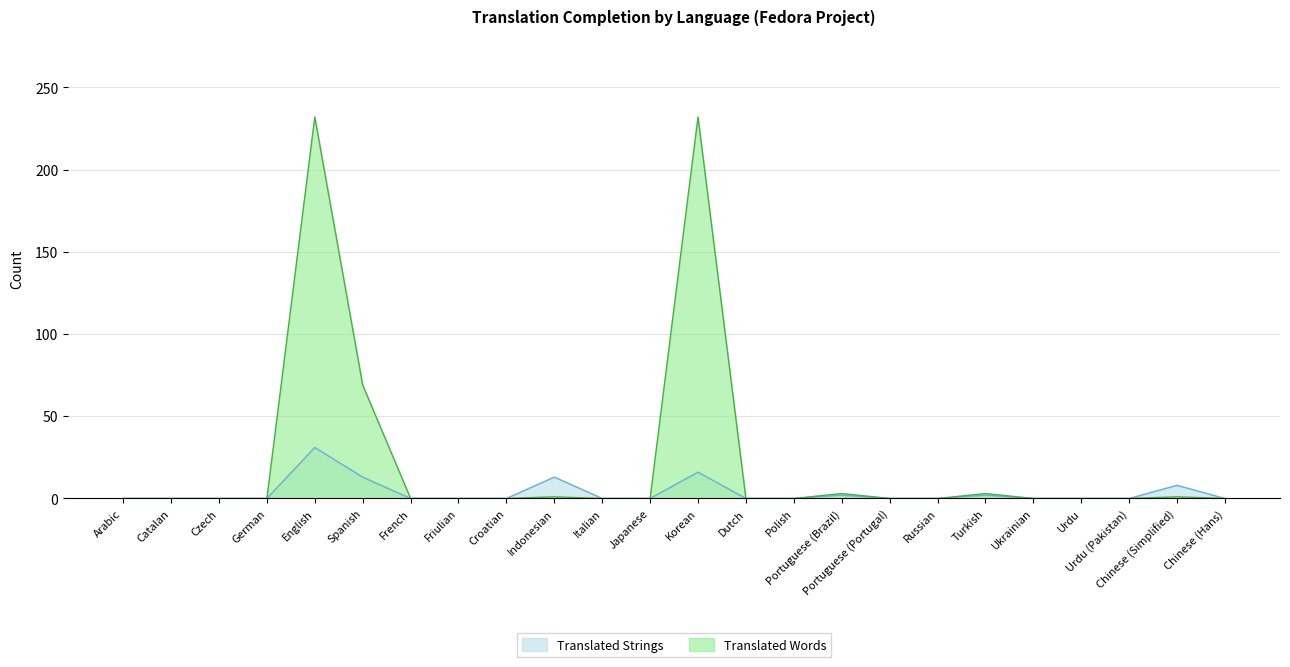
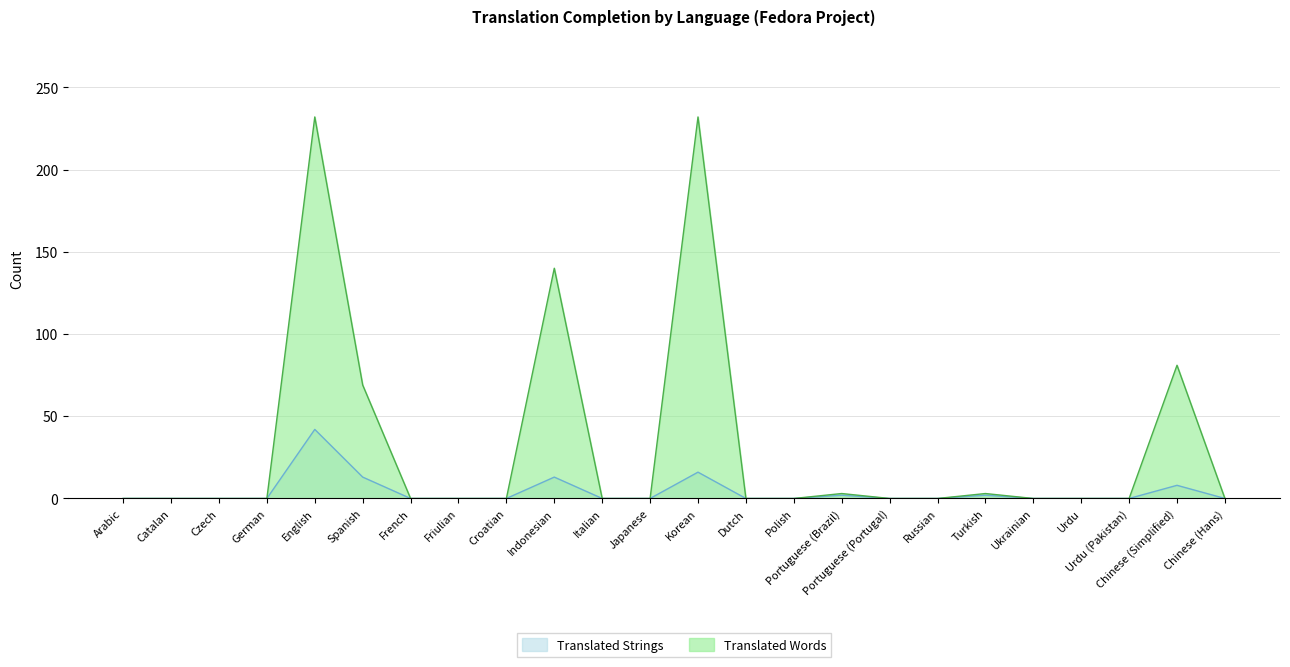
Translated Strings, English: 31 -> 42
Translated Words, Indonesian: 1 -> 140
Translated Words, Chinese (Simplified): 1 -> 81
